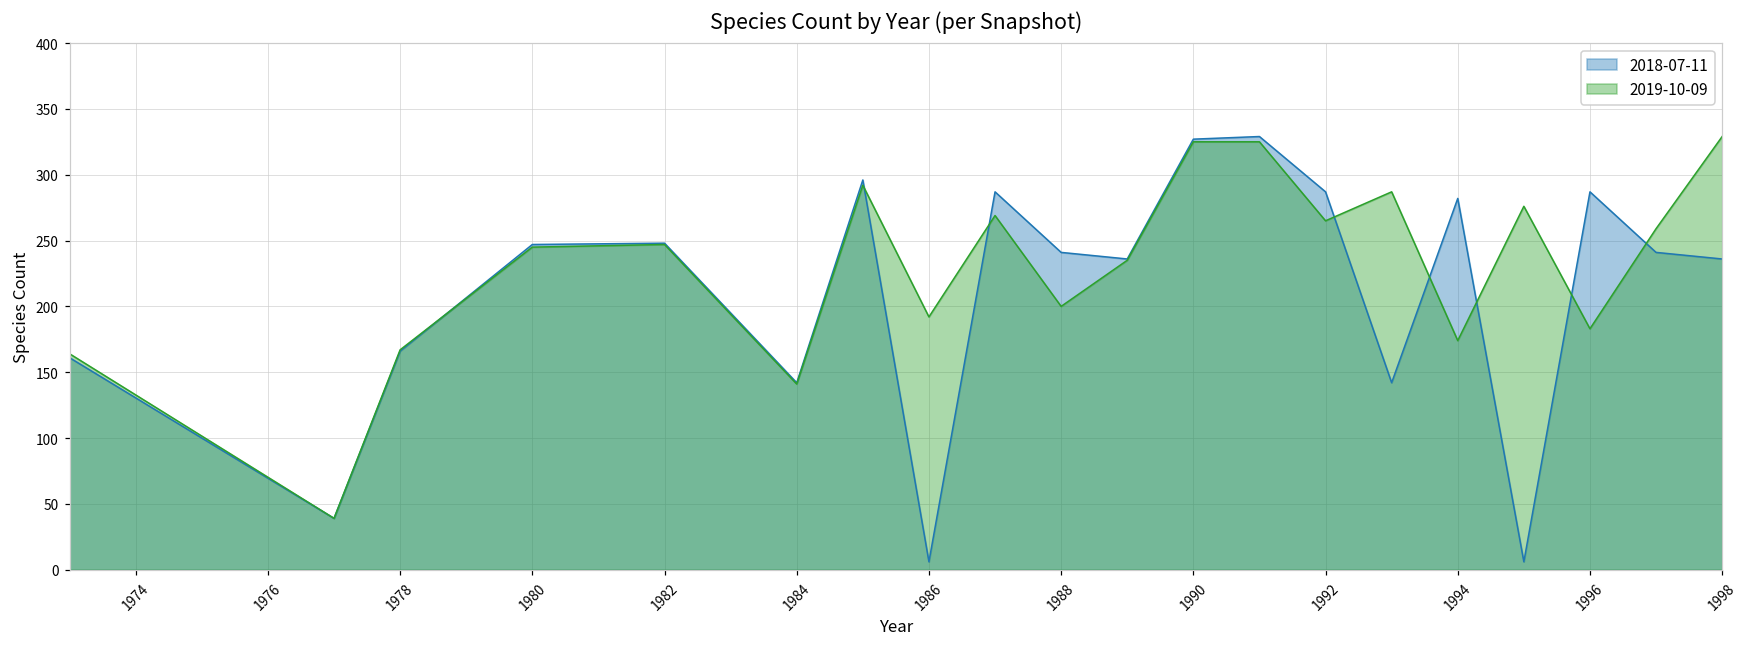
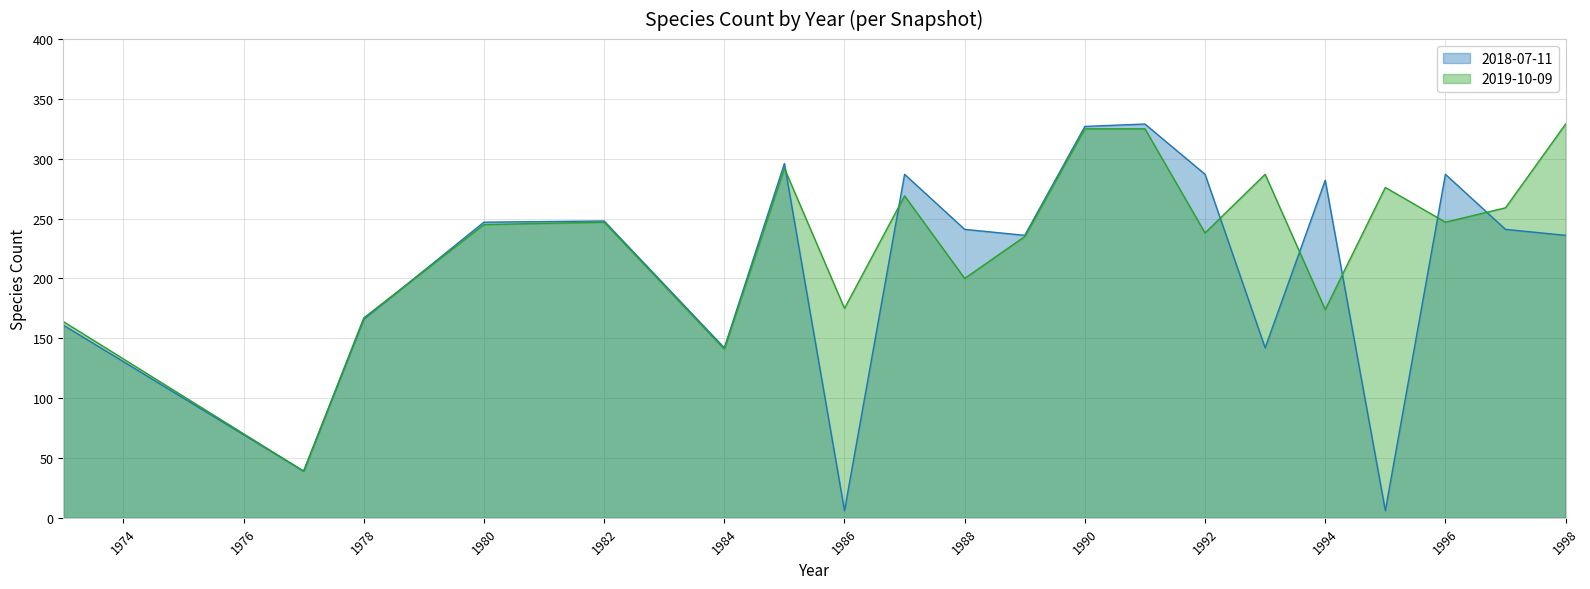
2019-10-09, 1986: 192 -> 175
2019-10-09, 1992: 265 -> 238
2019-10-09, 1996: 183 -> 247
